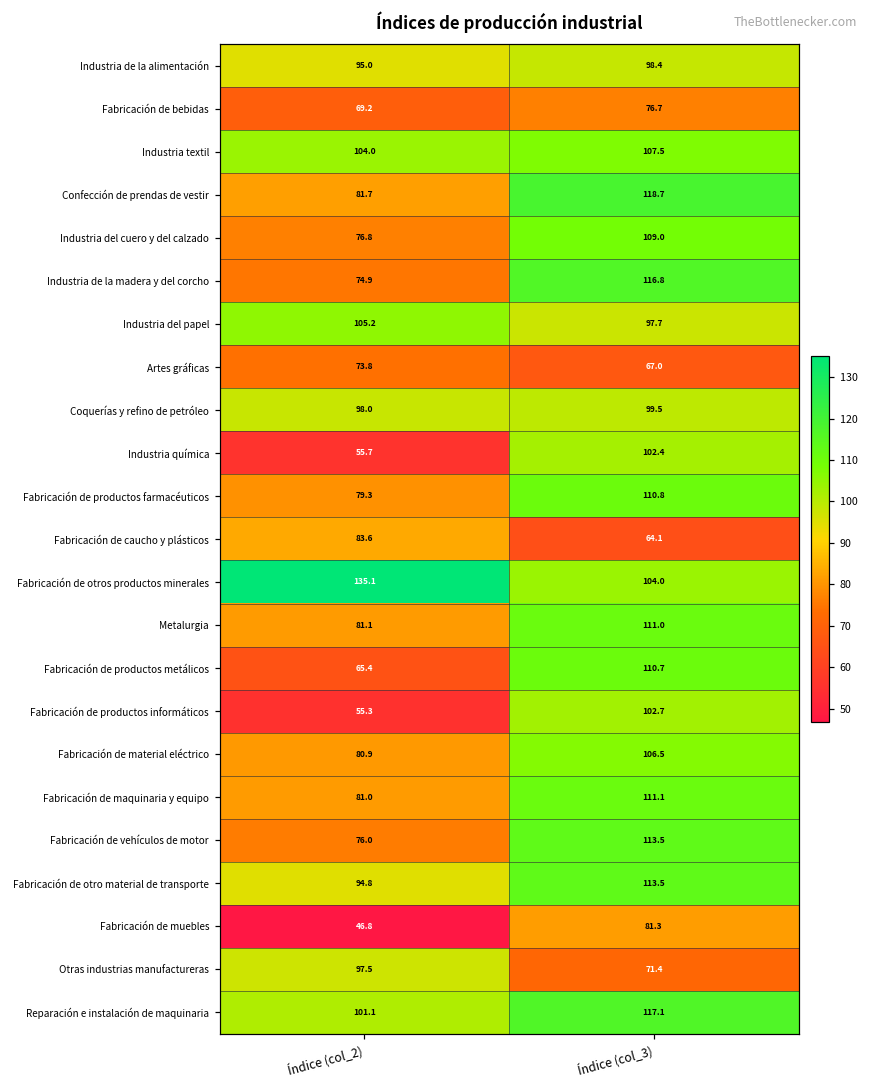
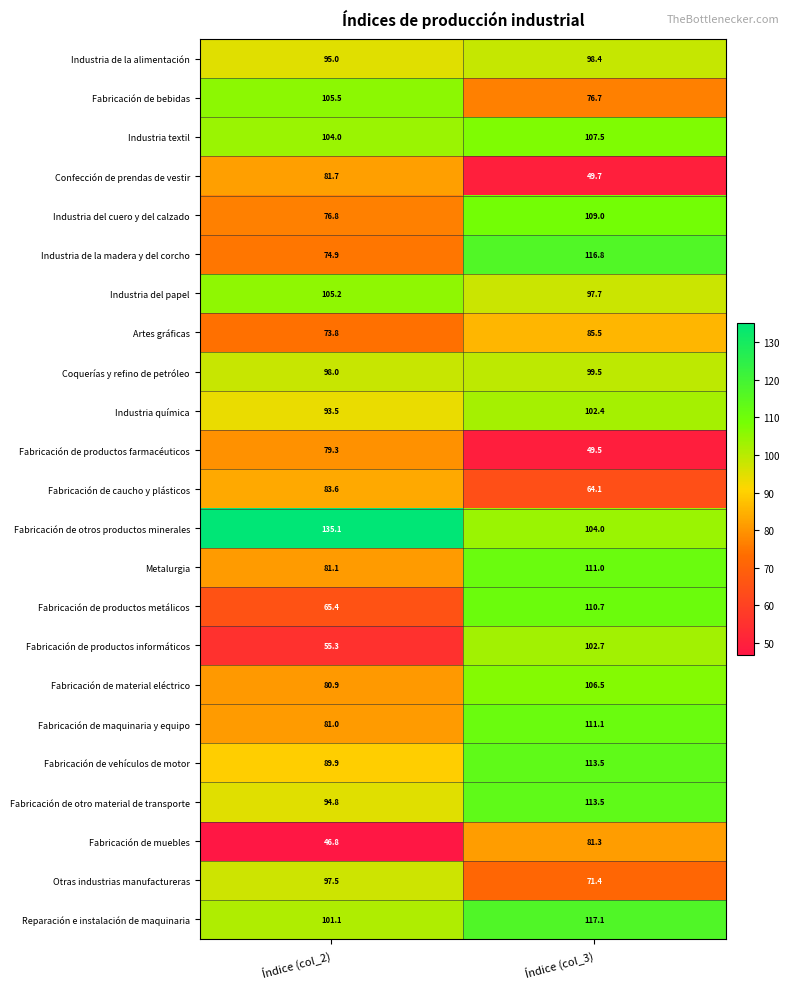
Fabricación de bebidas, Índice (col_2): 69.2 -> 105.5
Confección de prendas de vestir, Índice (col_3): 118.7 -> 49.7
Artes gráficas, Índice (col_3): 67.0 -> 85.5
Industria química, Índice (col_2): 55.7 -> 93.5
Fabricación de productos farmacéuticos, Índice (col_3): 110.8 -> 49.5
Fabricación de vehículos de motor, Índice (col_2): 76.0 -> 89.9
